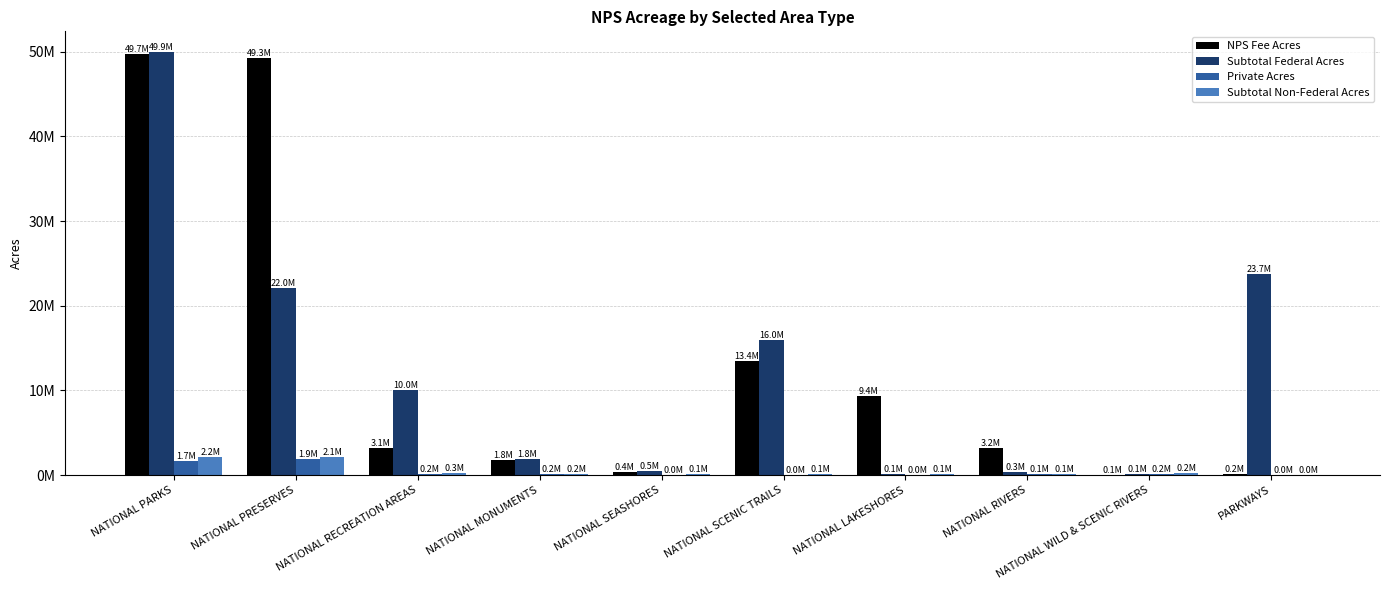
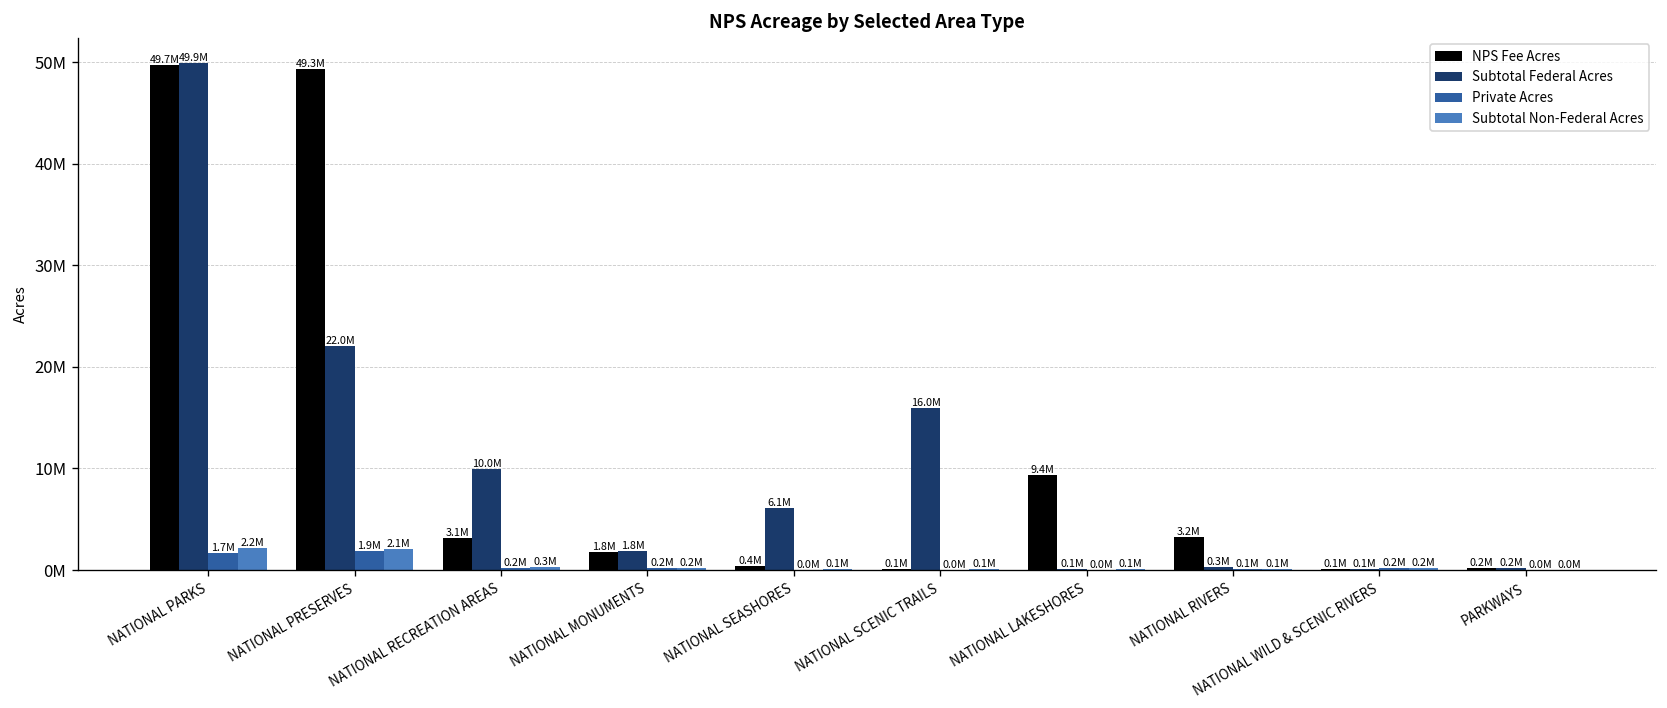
Subtotal Federal Acres, NATIONAL SEASHORES: 0.5M -> 6.1M
NPS Fee Acres, NATIONAL SCENIC TRAILS: 13.4M -> 0.1M
Subtotal Federal Acres, PARKWAYS: 23.7M -> 0.2M
